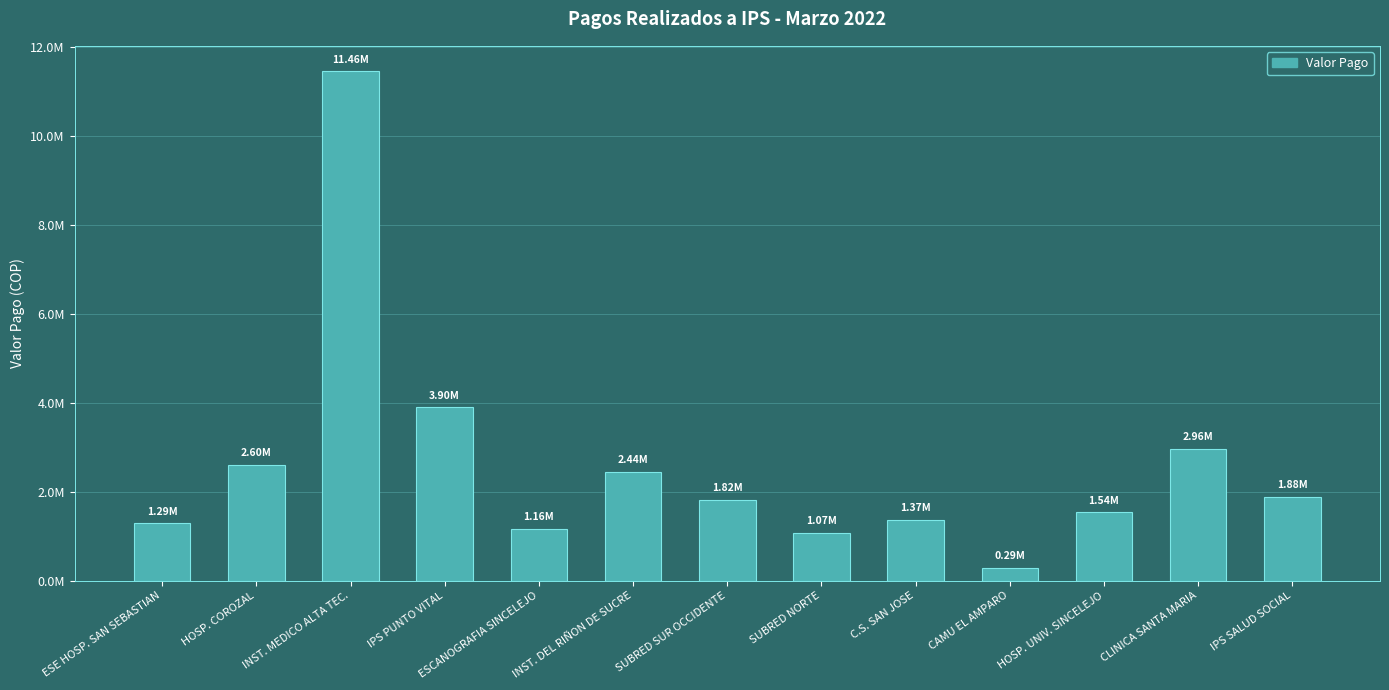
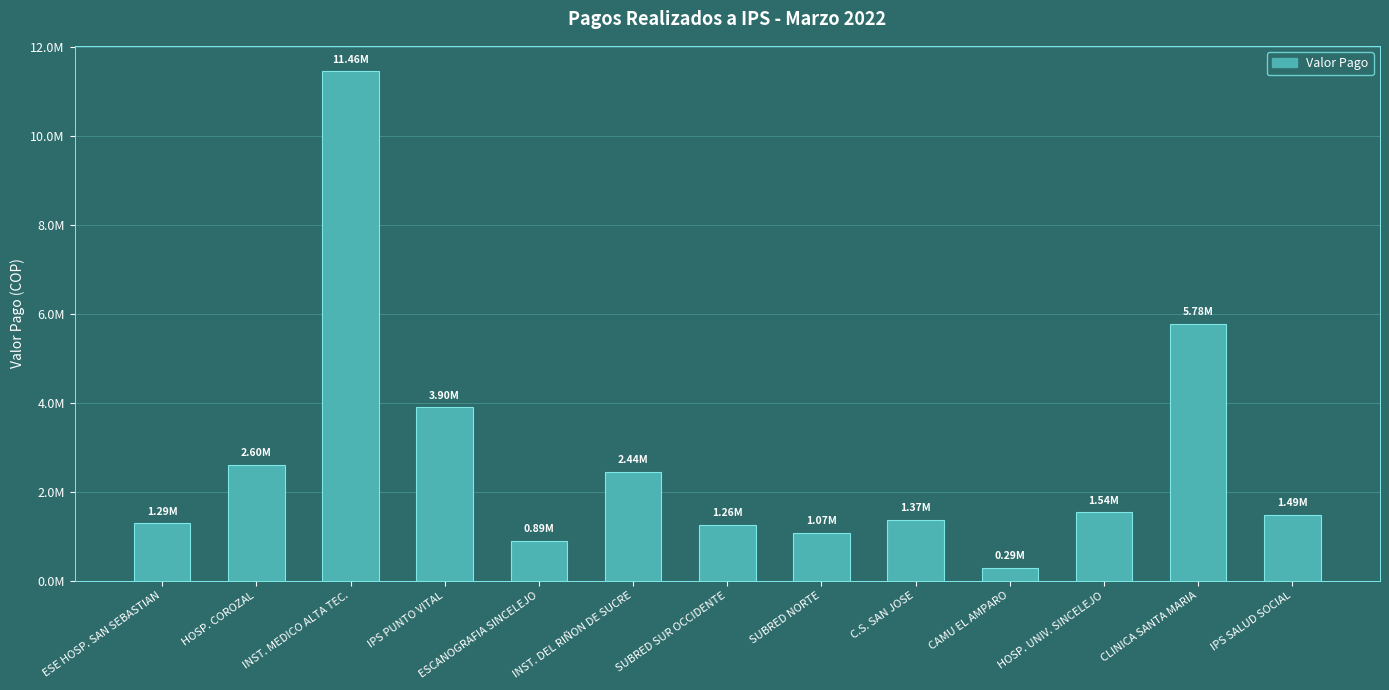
ESCANOGRAFIA SINCELEJO: 1.16M -> 0.89M
SUBRED SUR OCCIDENTE: 1.82M -> 1.26M
CLINICA SANTA MARIA: 2.96M -> 5.78M
IPS SALUD SOCIAL: 1.88M -> 1.49M
